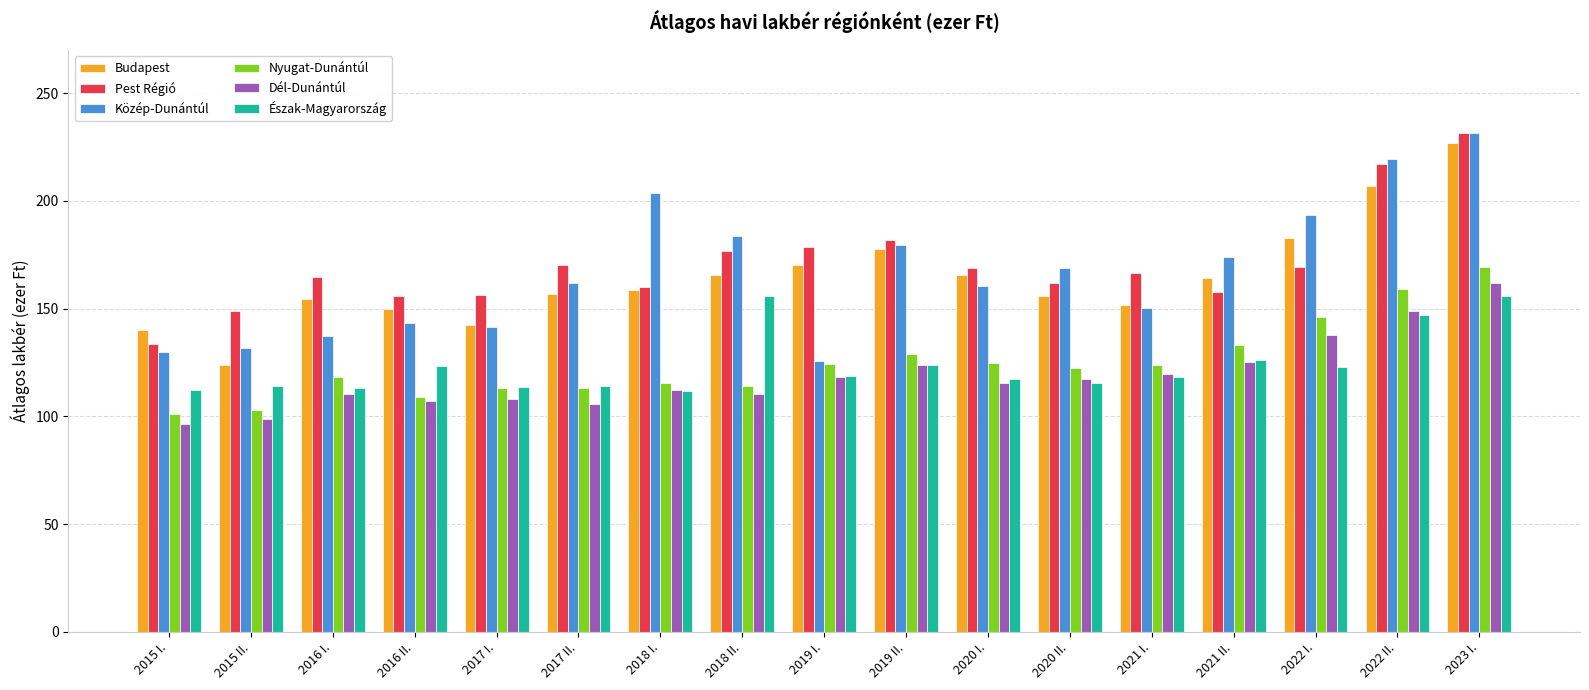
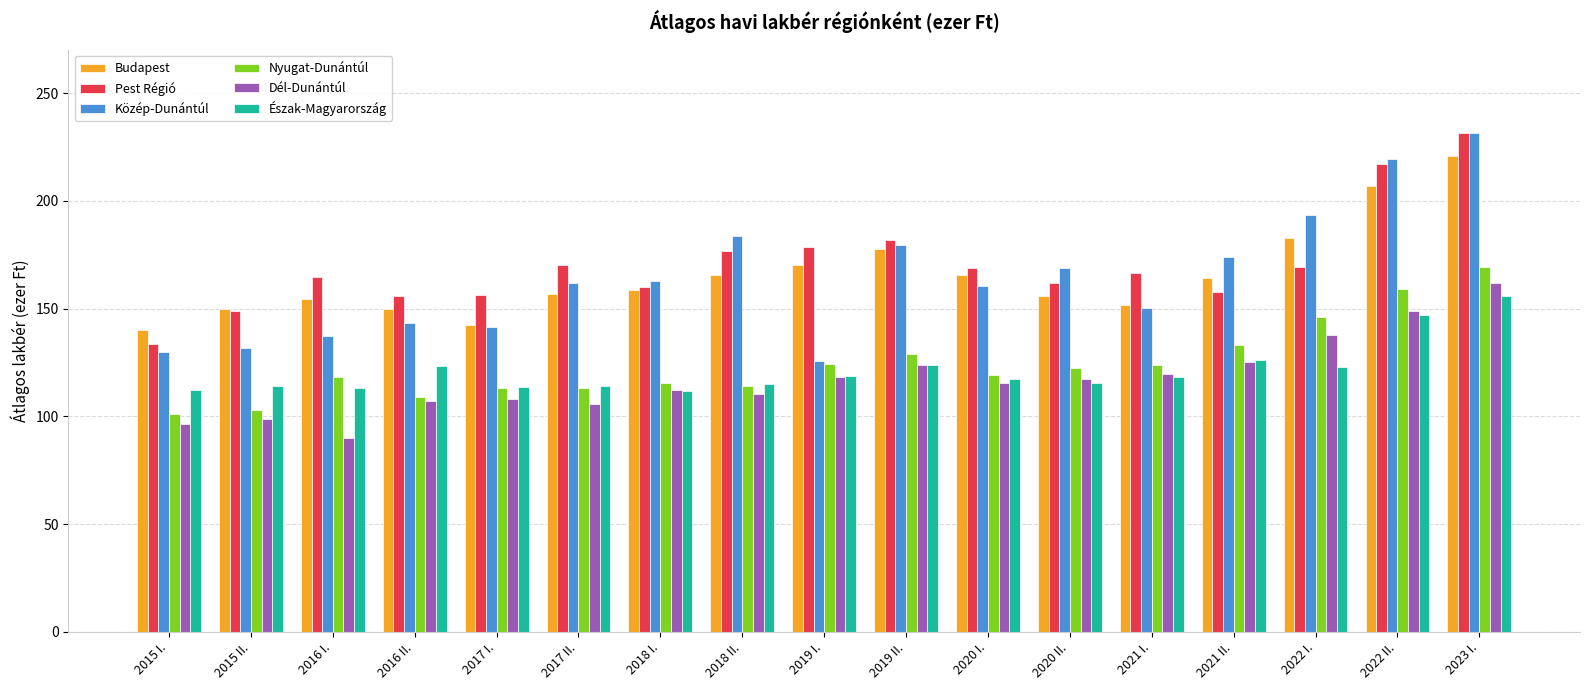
Budapest, 2015 II.: 124 -> 150
Dél-Dunántúl, 2016 I.: 110 -> 90
Közép-Dunántúl, 2018 I.: 203 -> 163
Észak-Magyarország, 2018 II.: 156 -> 115
Nyugat-Dunántúl, 2020 I.: 125 -> 119
Budapest, 2023 I.: 227 -> 221
